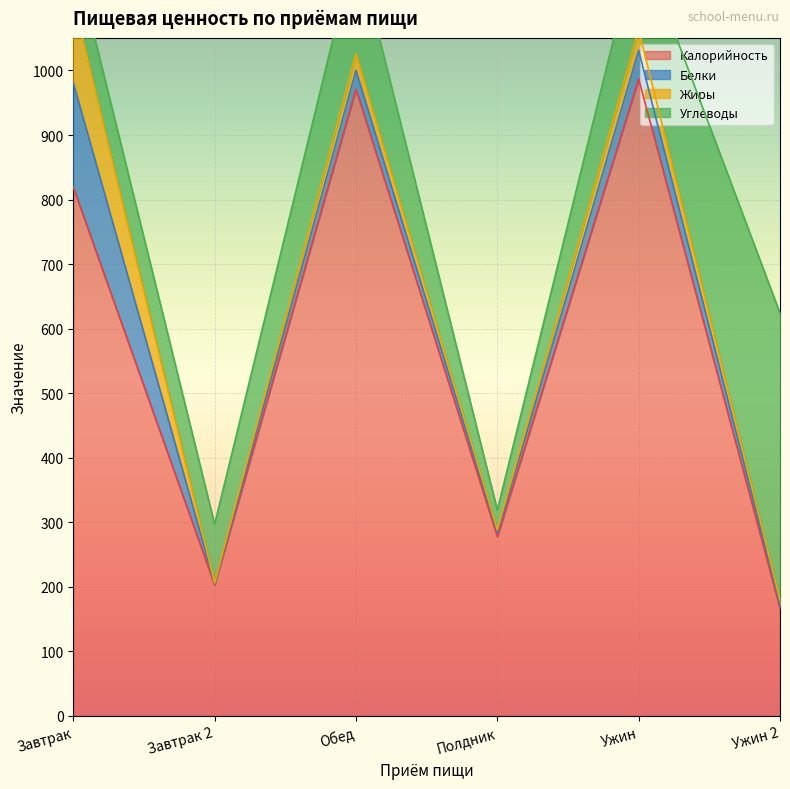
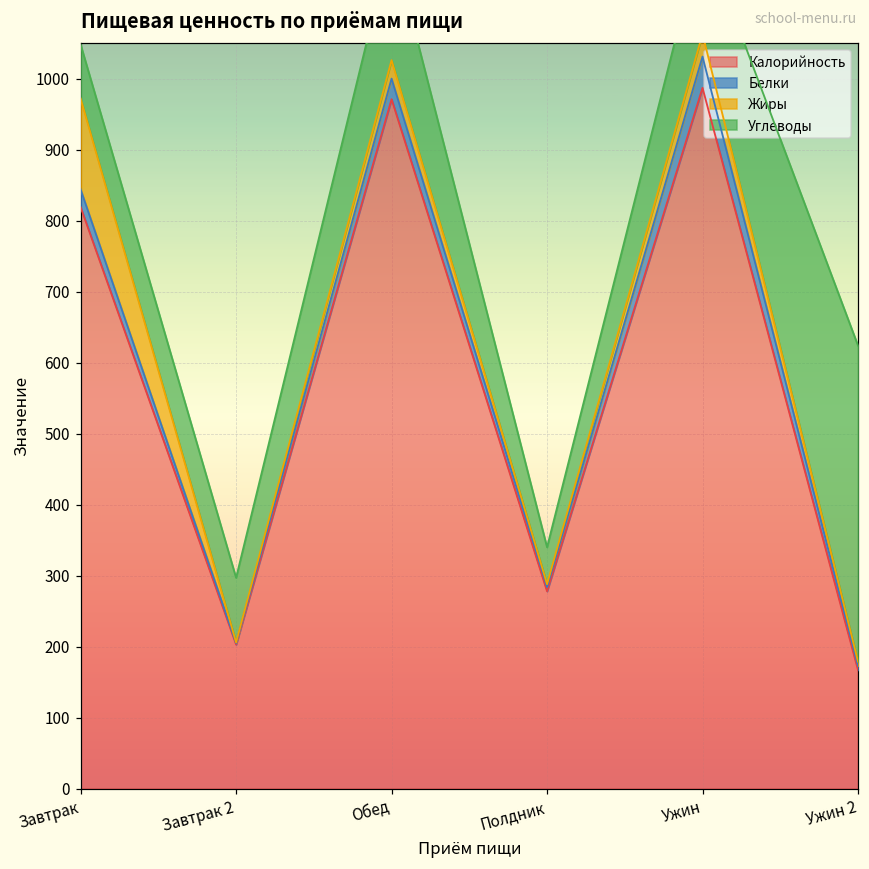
Белки, Завтрак: 160 -> 30
Углеводы, Полдник: 30 -> 50
